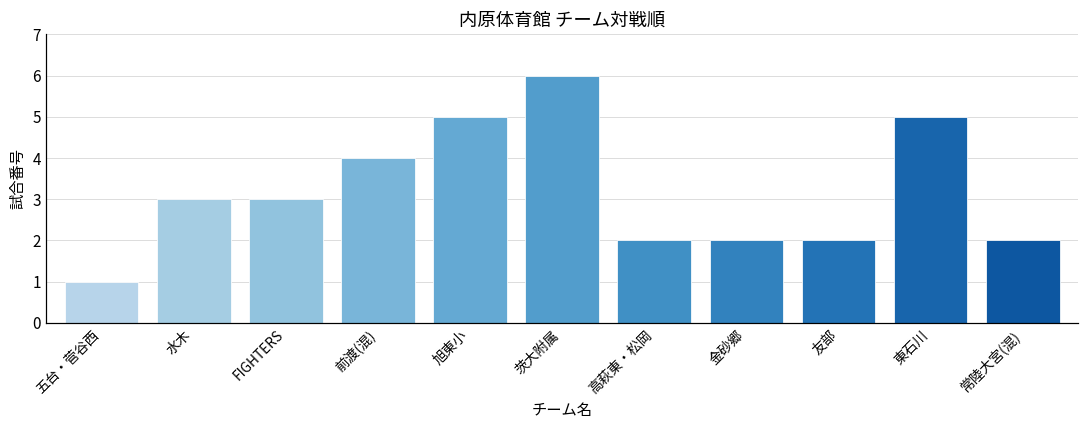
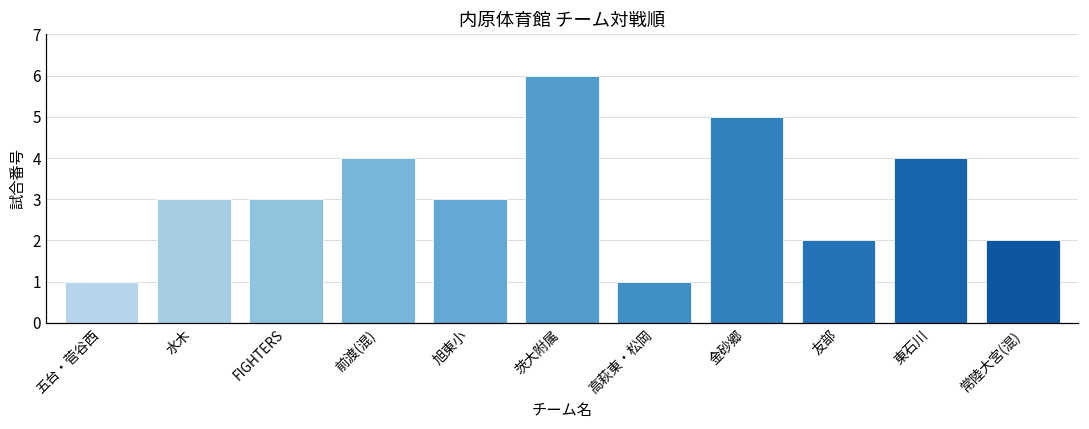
旭東小: 5 -> 3
高萩東・松岡: 2 -> 1
金砂郷: 2 -> 5
東石川: 5 -> 4
